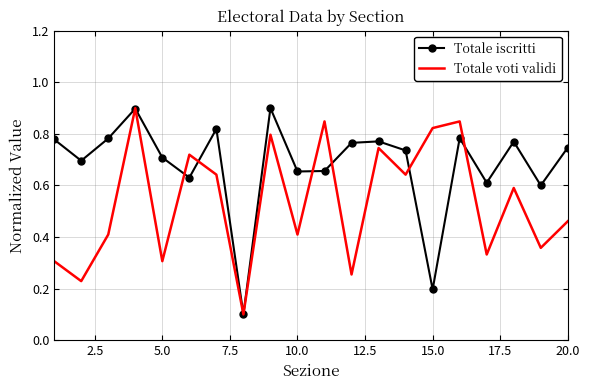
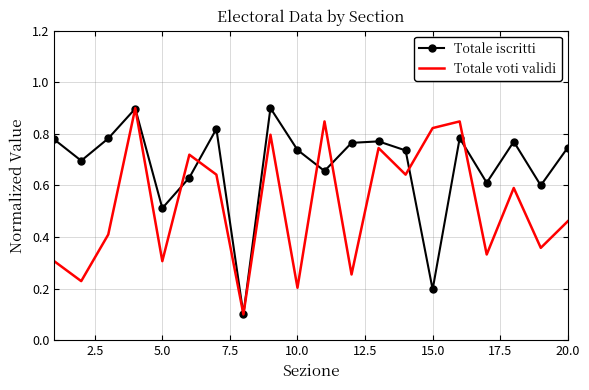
Totale iscritti, 5.0: 0.71 -> 0.51
Totale iscritti, 10.0: 0.65 -> 0.74
Totale voti validi, 10.0: 0.41 -> 0.20
